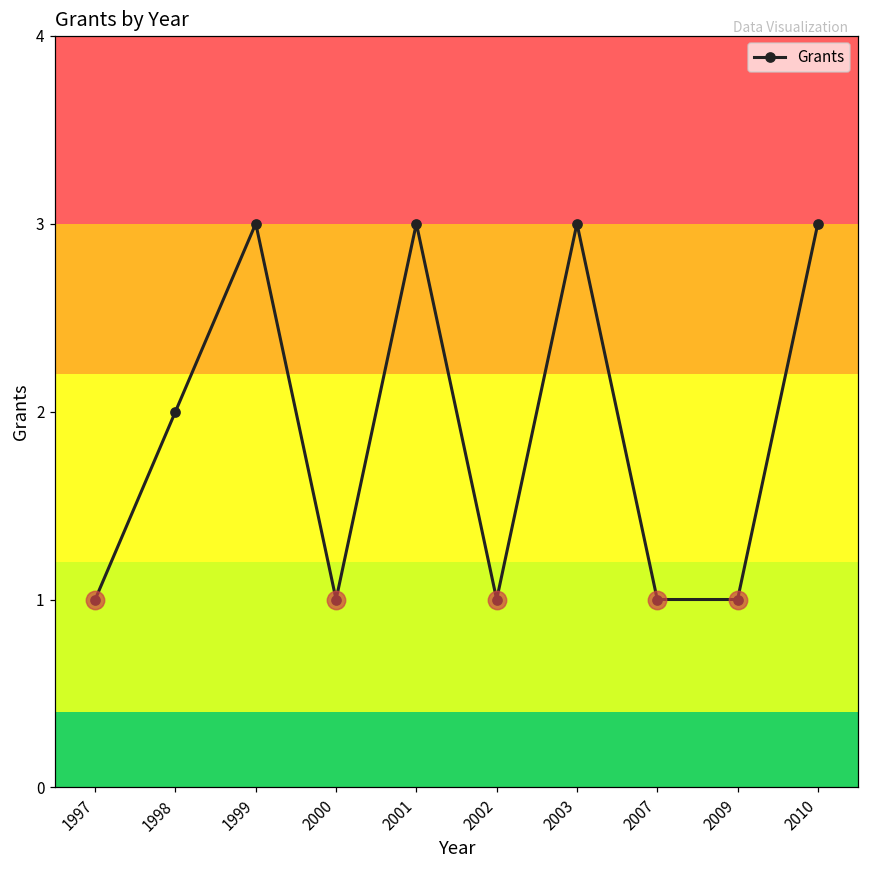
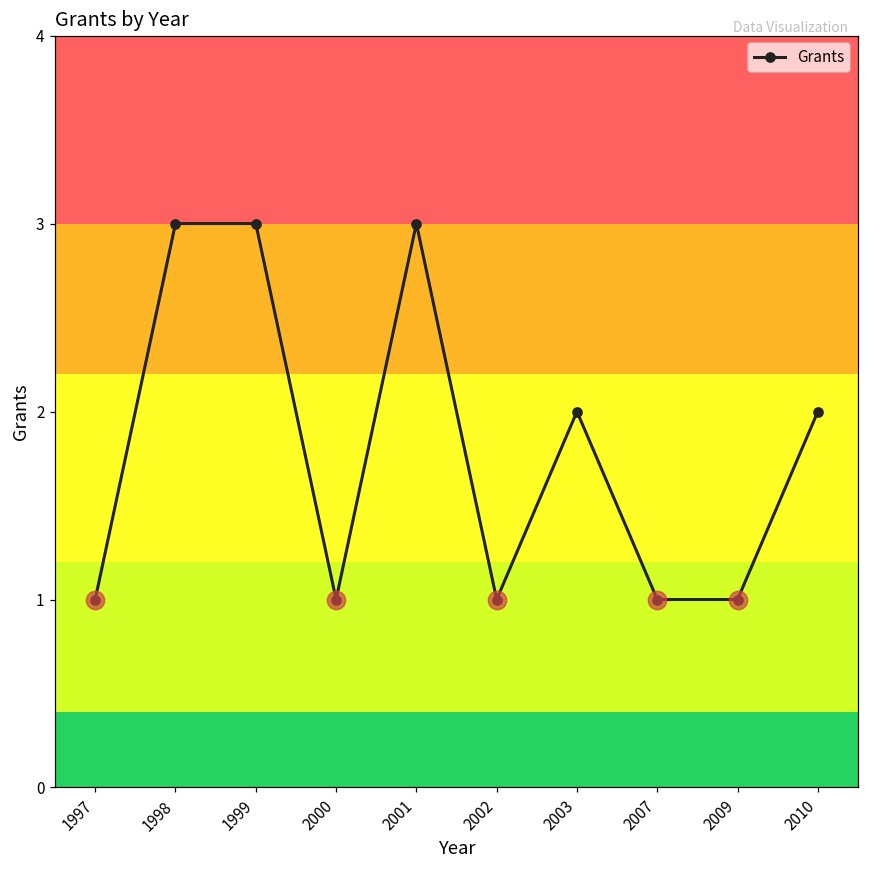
Grants, 1998: 2 -> 3
Grants, 2003: 3 -> 2
Grants, 2010: 3 -> 2
